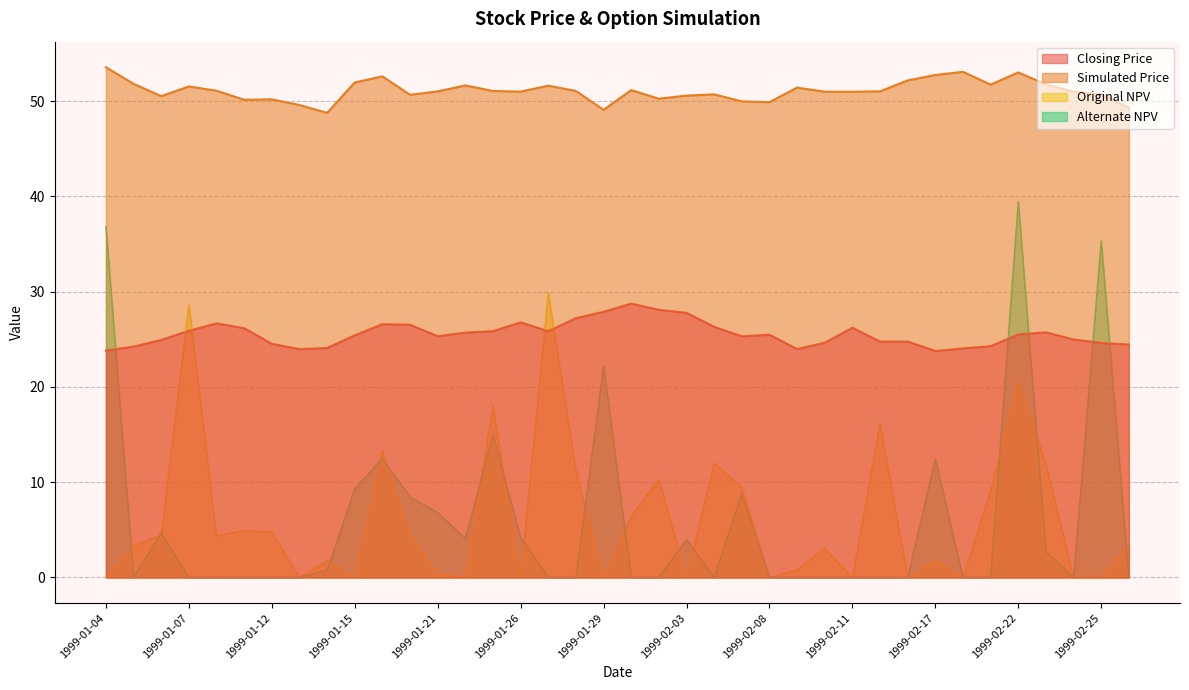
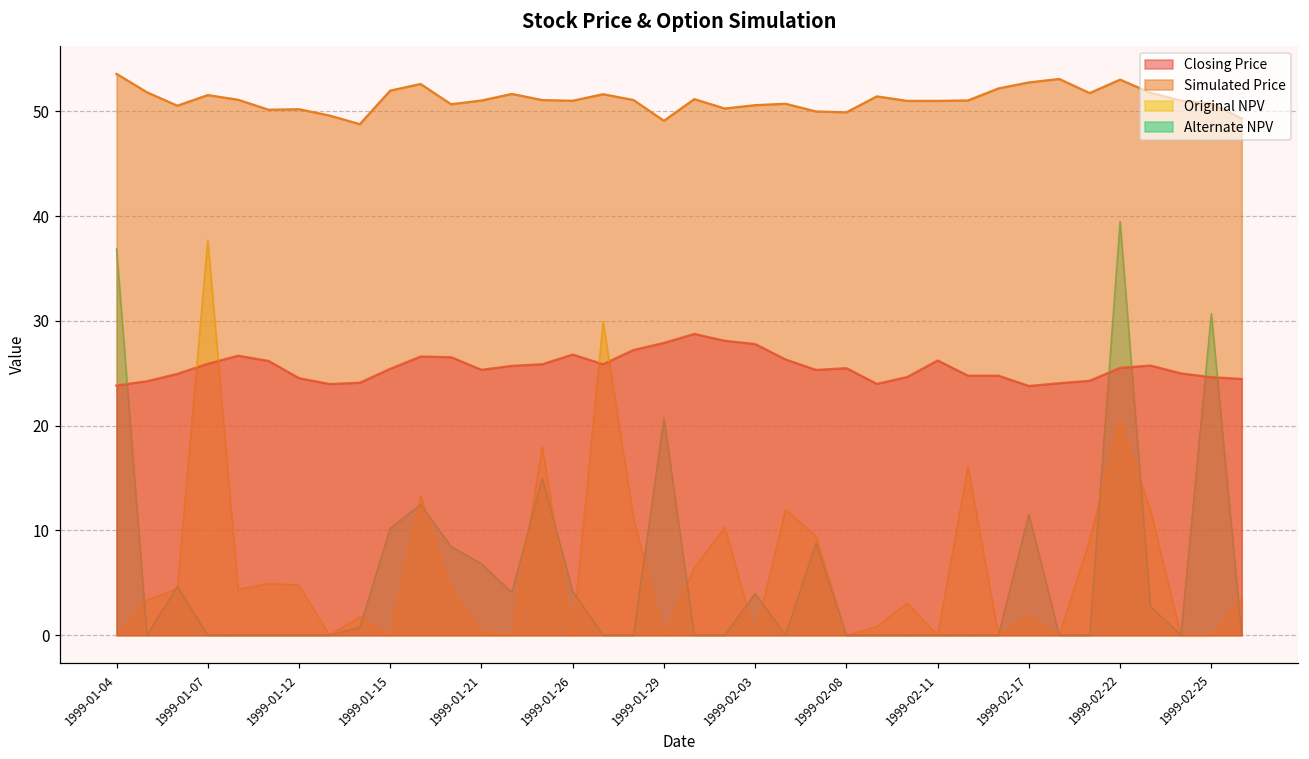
Original NPV, 1999-01-07: 29 -> 38
Alternate NPV, 1999-01-15: 9 -> 10
Alternate NPV, 1999-01-29: 22 -> 21
Alternate NPV, 1999-02-17: 12.4 -> 11.5
Alternate NPV, 1999-02-25: 35 -> 31
